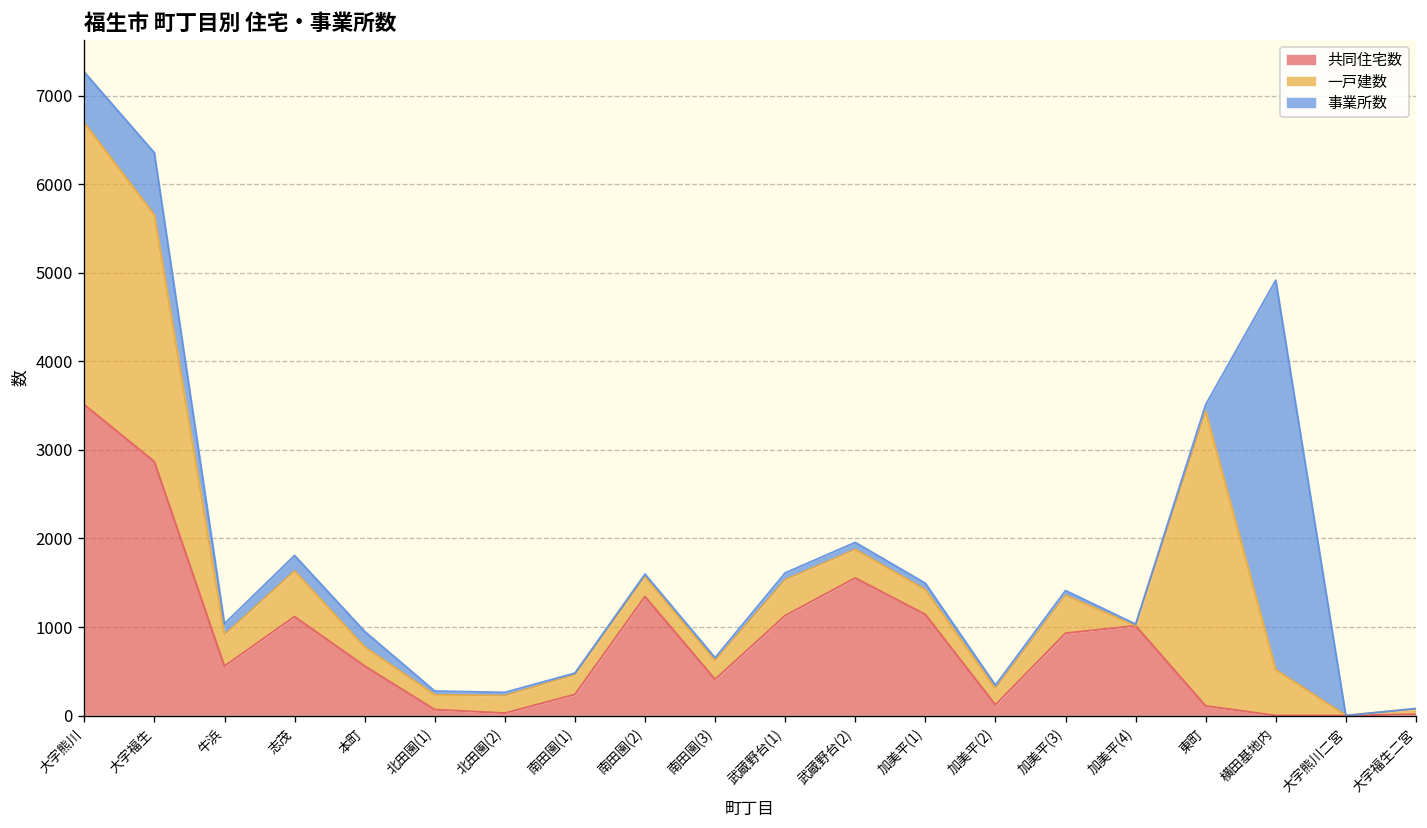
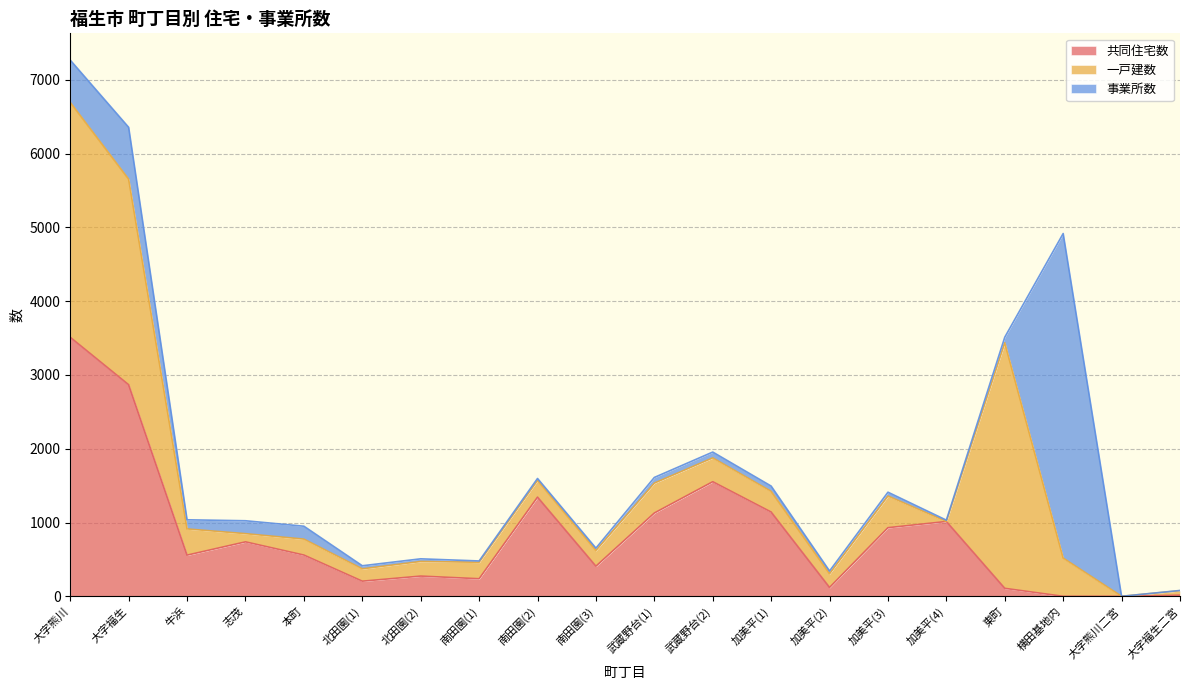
共同住宅数, 志茂: 1100 -> 700
一戸建数, 志茂: 500 -> 100
共同住宅数, 北田園(1): 100 -> 200
共同住宅数, 北田園(2): 0 -> 300
